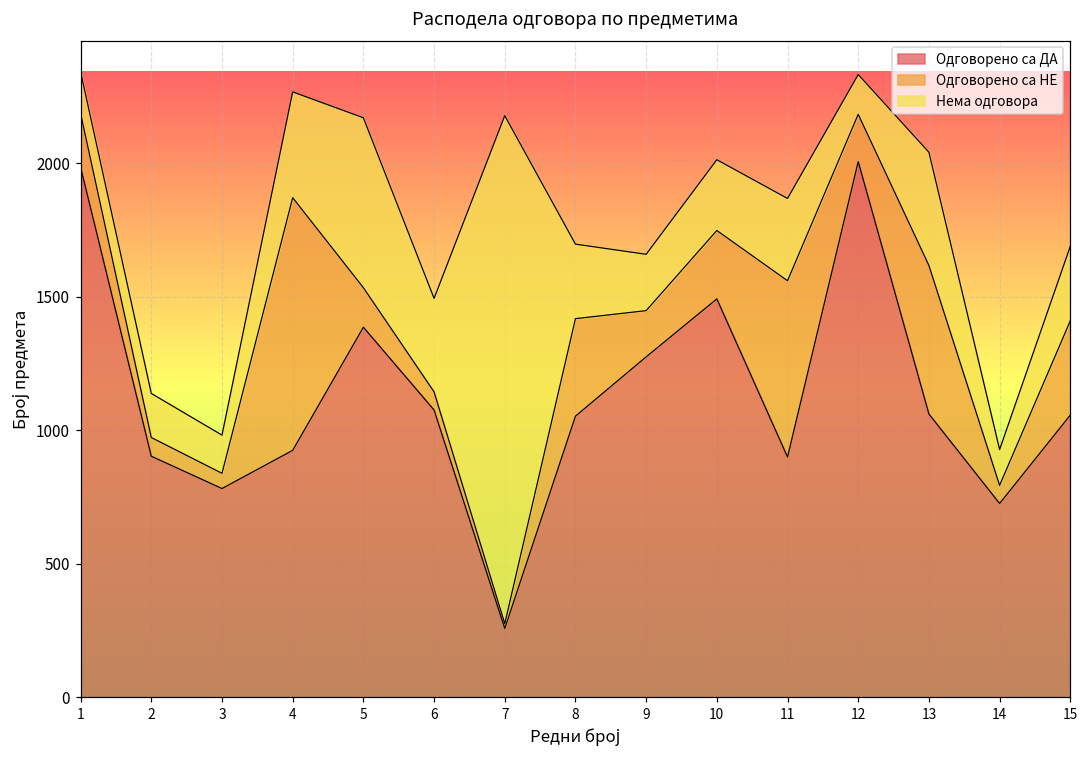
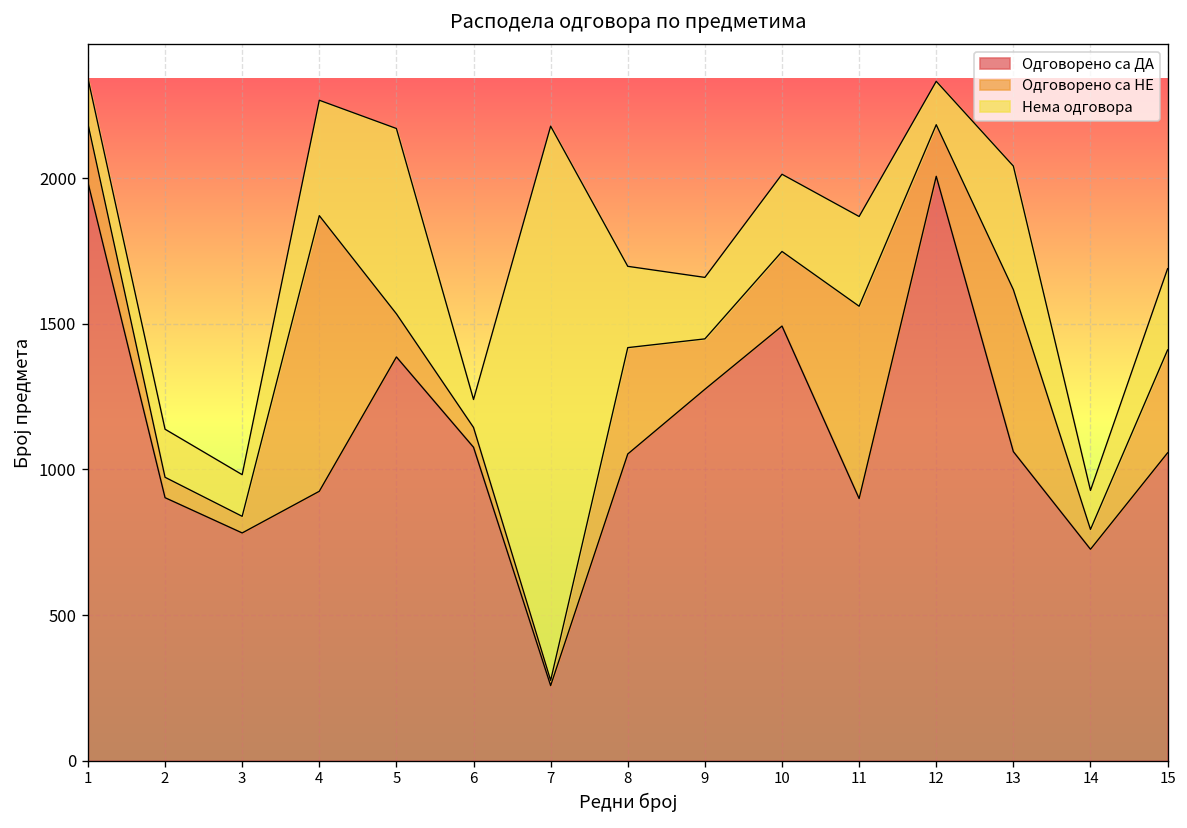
Нема одговора, 6: 350 -> 100
